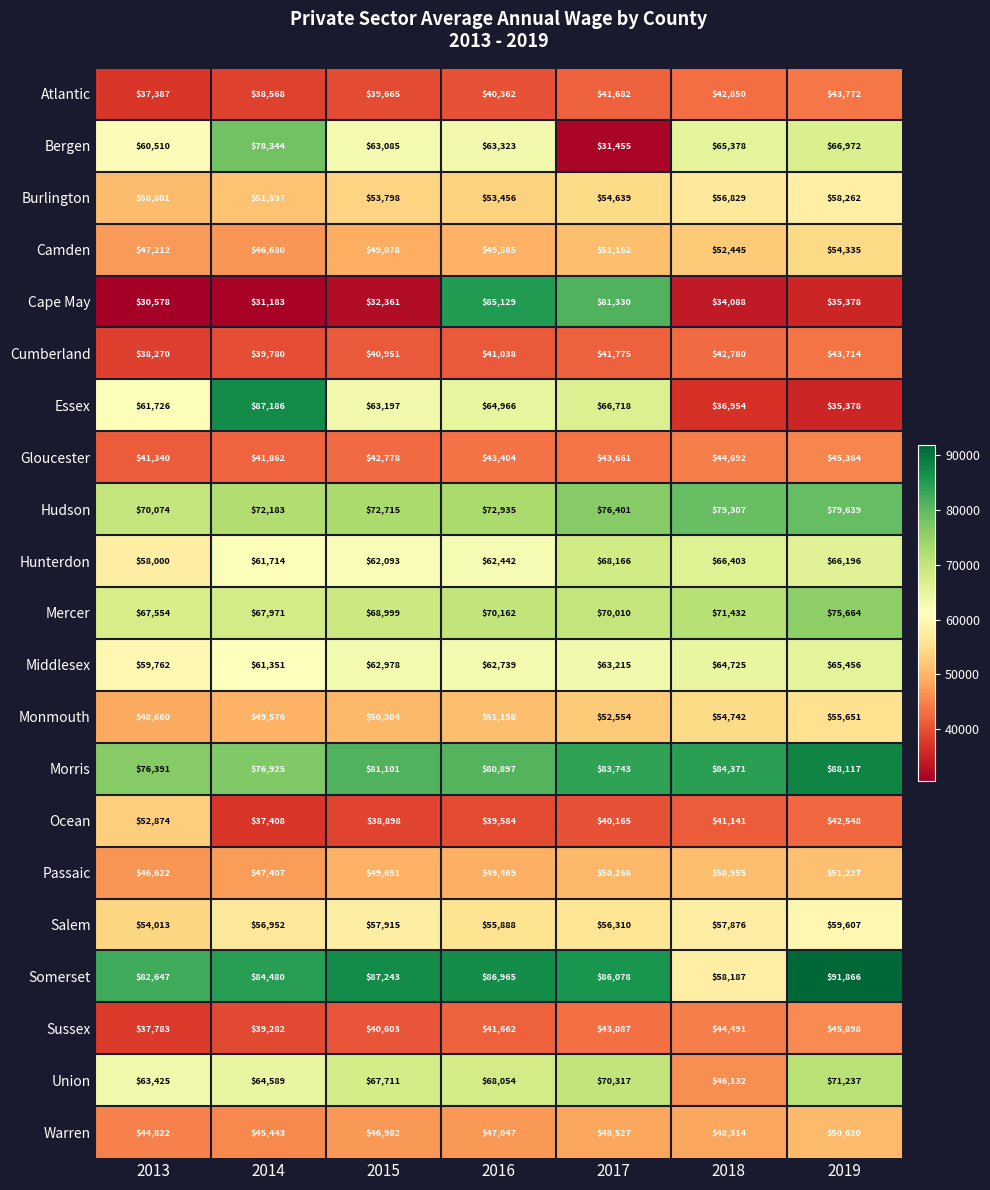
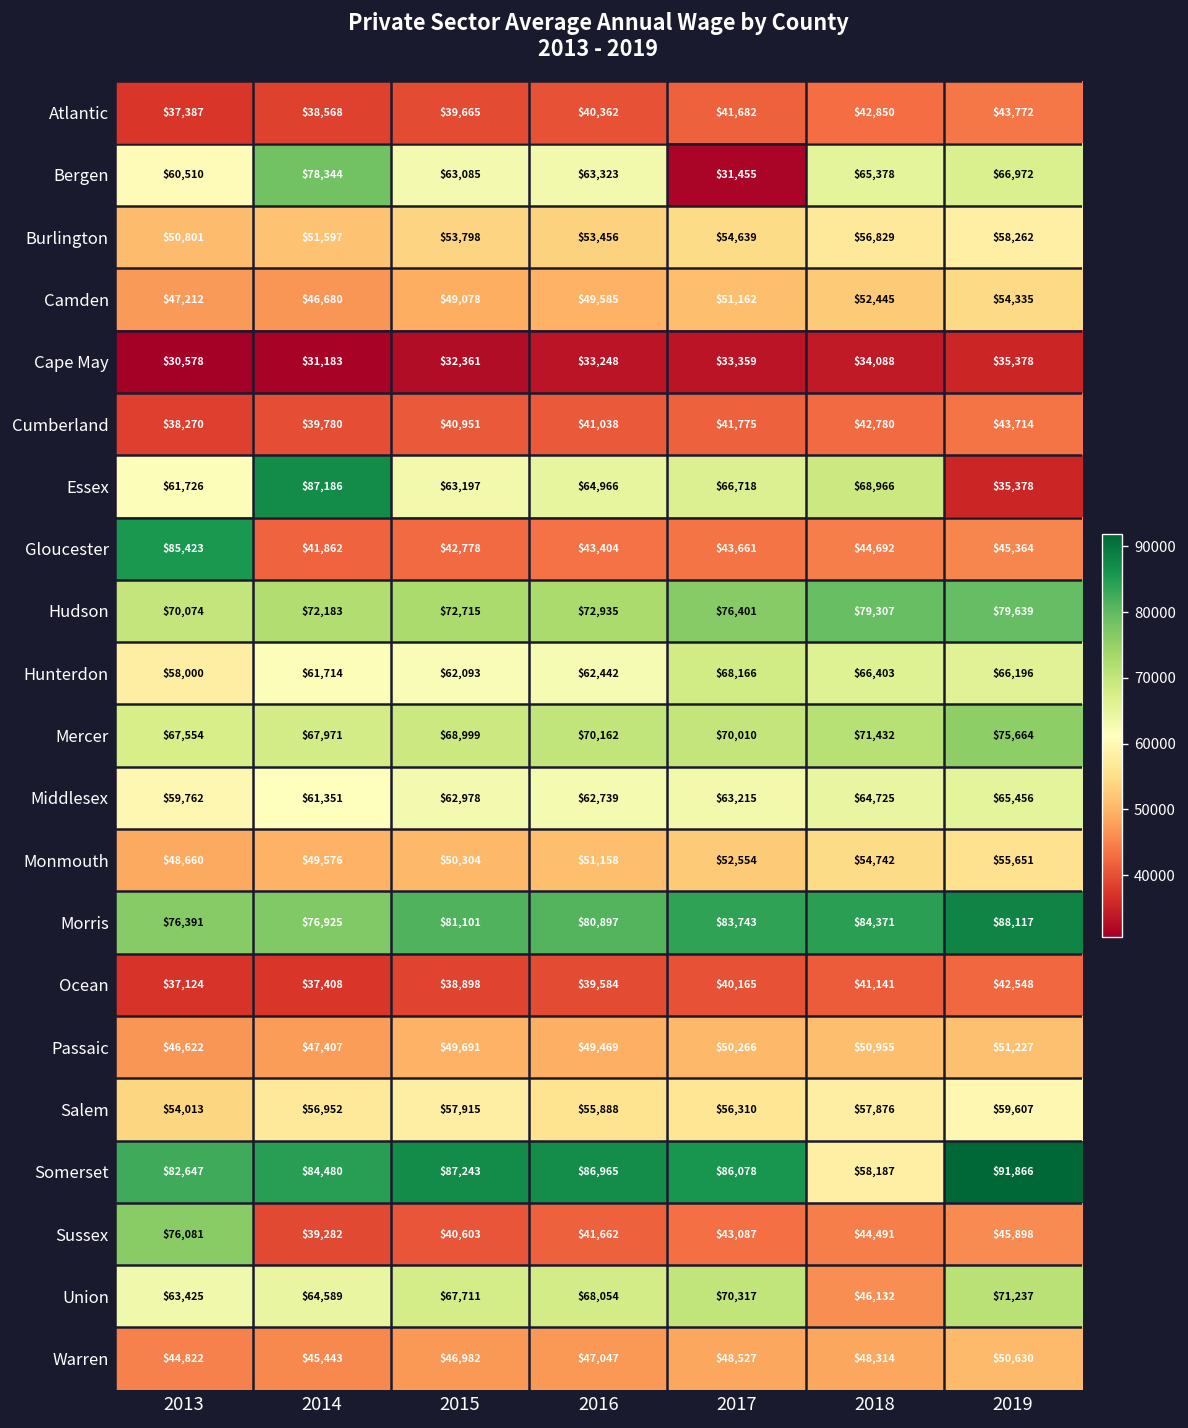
Cape May, 2016: $85,129 -> $33,248
Cape May, 2017: $81,330 -> $33,359
Essex, 2018: $36,954 -> $68,966
Gloucester, 2013: $41,340 -> $85,423
Ocean, 2013: $52,874 -> $37,124
Sussex, 2013: $37,783 -> $76,081
